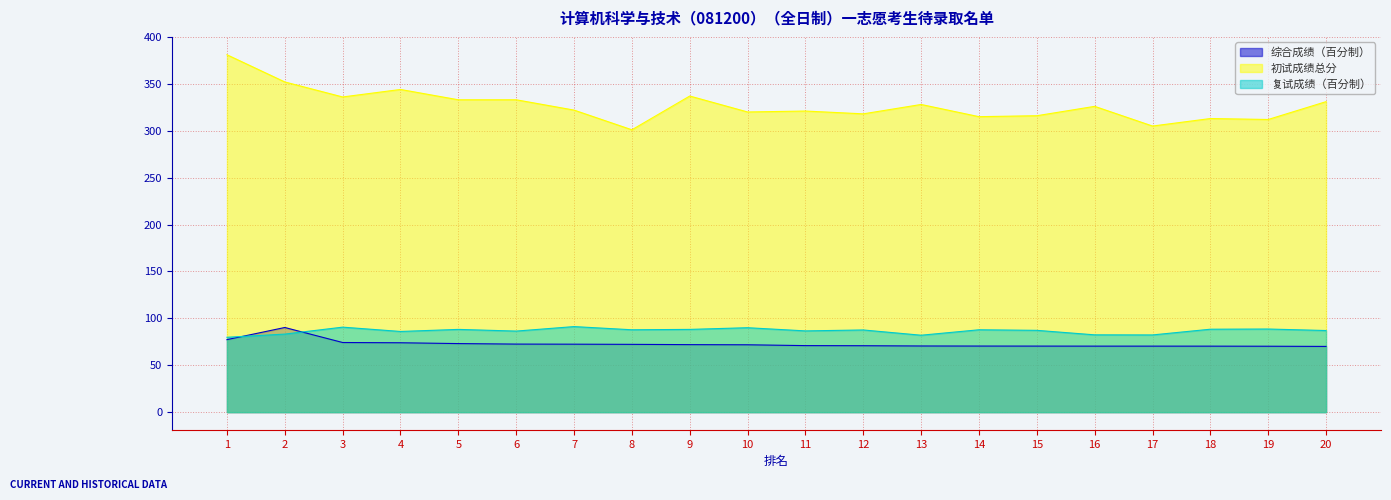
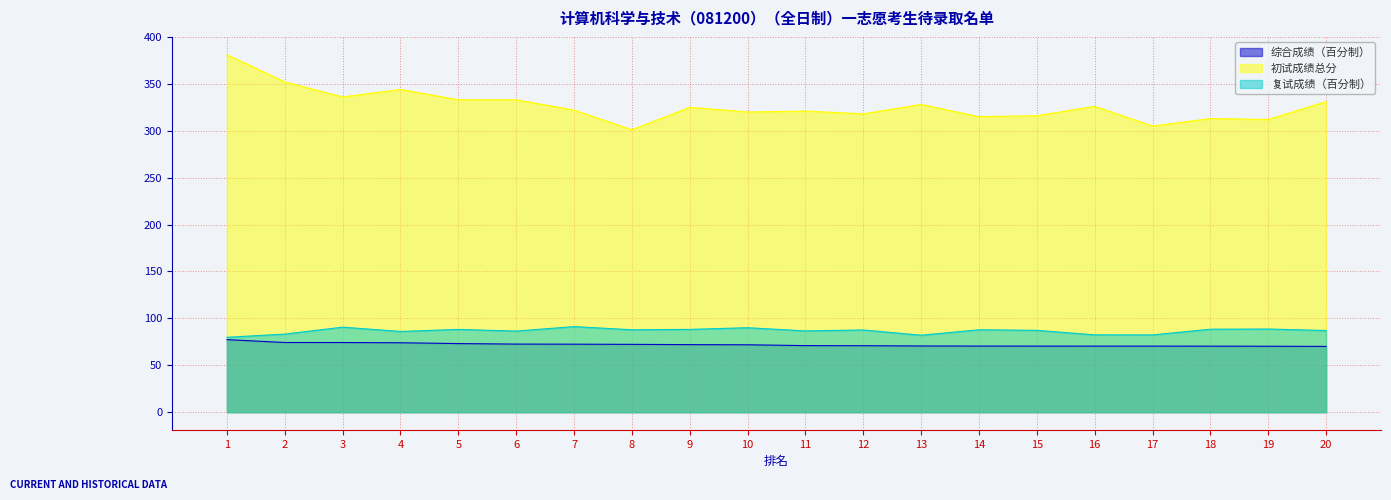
综合成绩（百分制）, 2: 90 -> 70
初试成绩总分, 9: 340 -> 330
